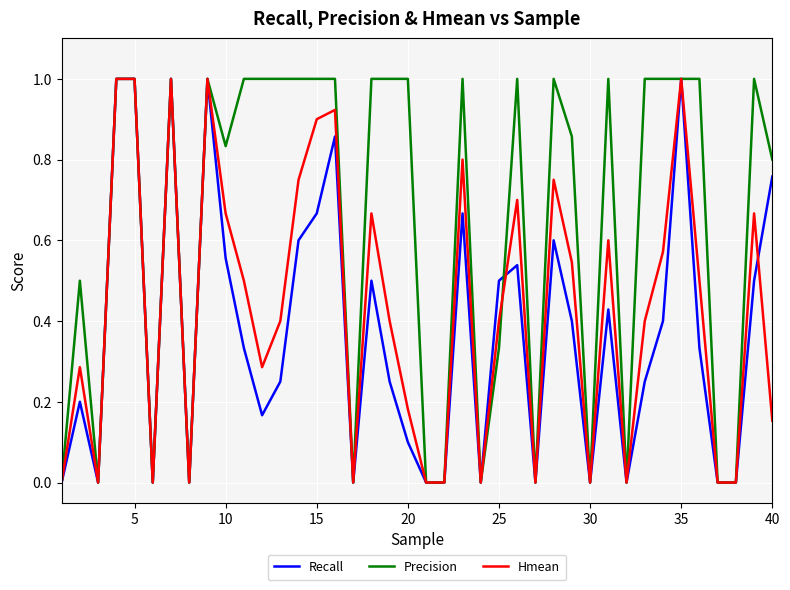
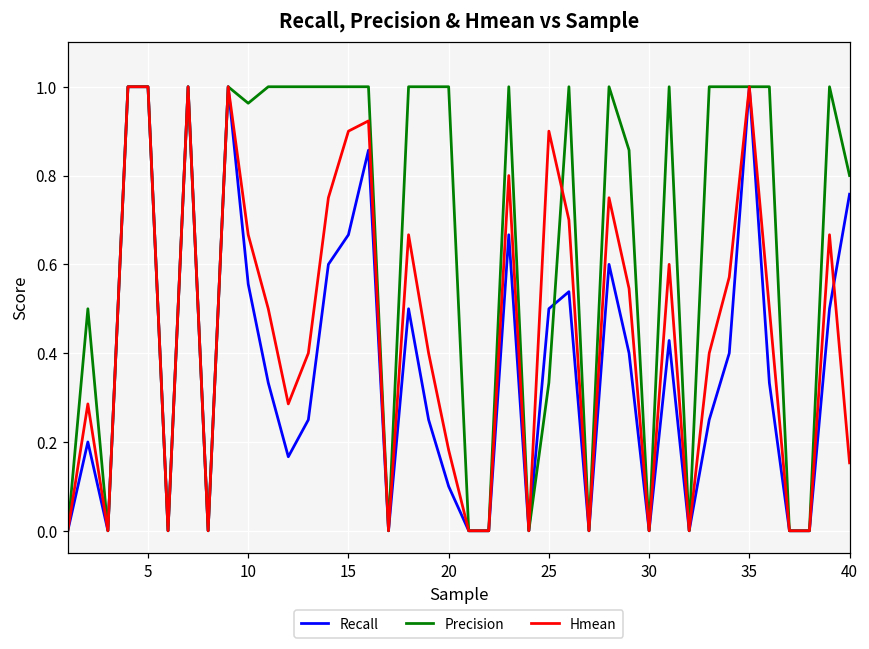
Precision, 10: 0.83 -> 0.96
Hmean, 25: 0.4 -> 0.9
